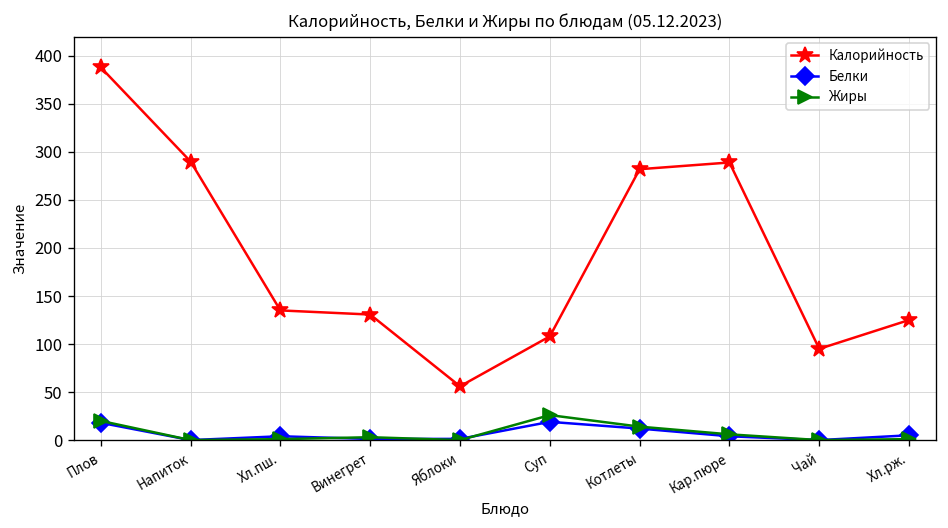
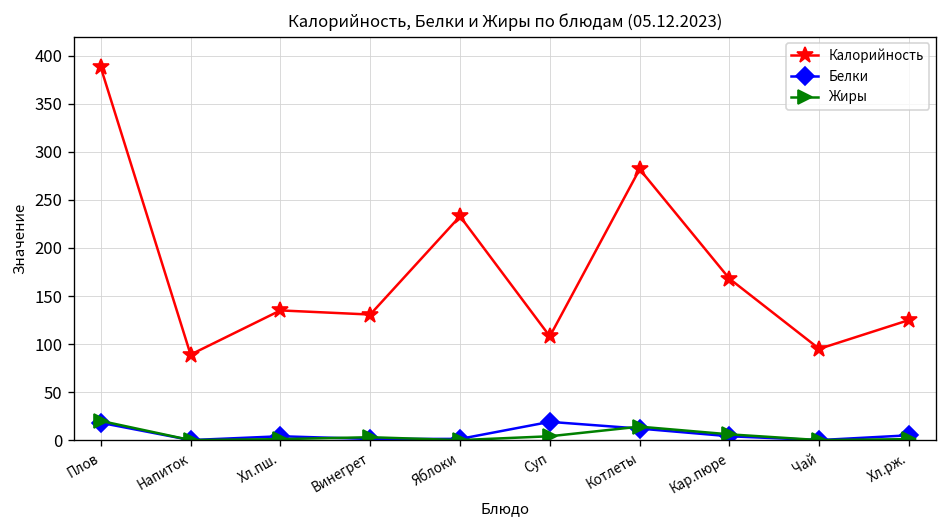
Калорийность, Напиток: 290 -> 90
Калорийность, Яблоки: 60 -> 230
Жиры, Суп: 30 -> 0
Калорийность, Кар.пюре: 290 -> 170
